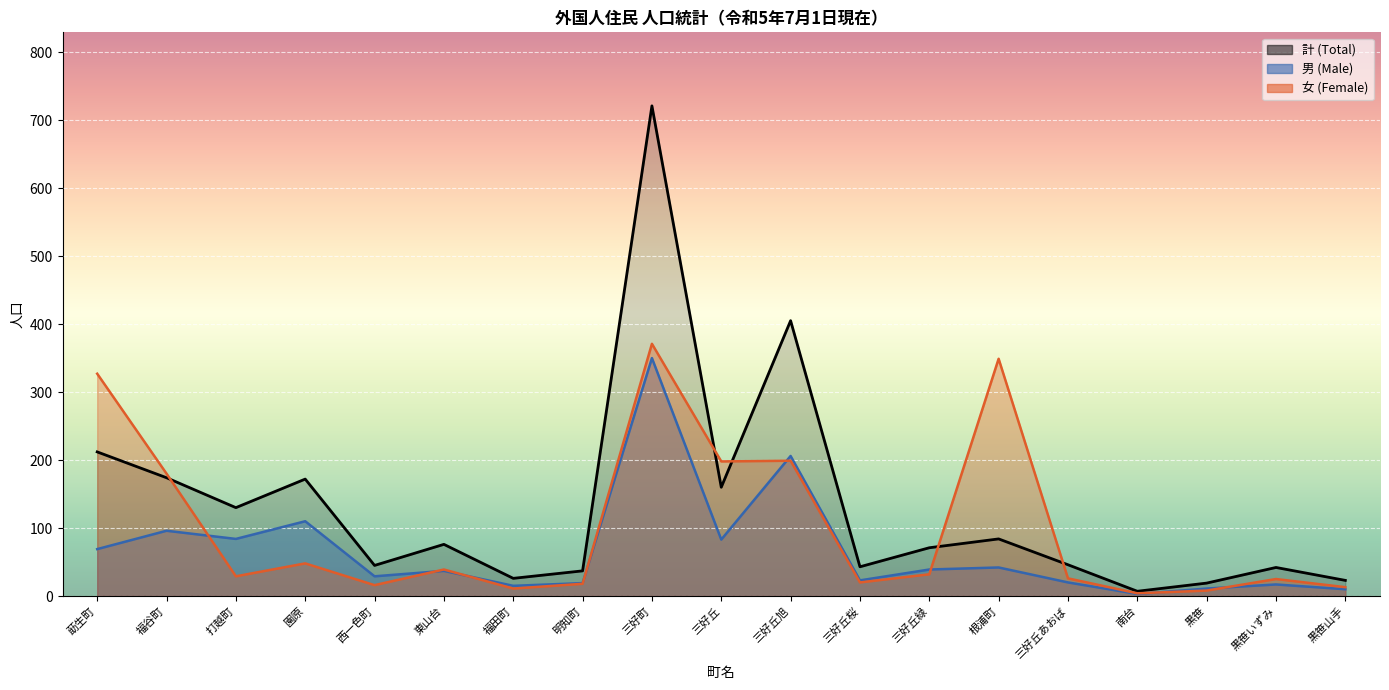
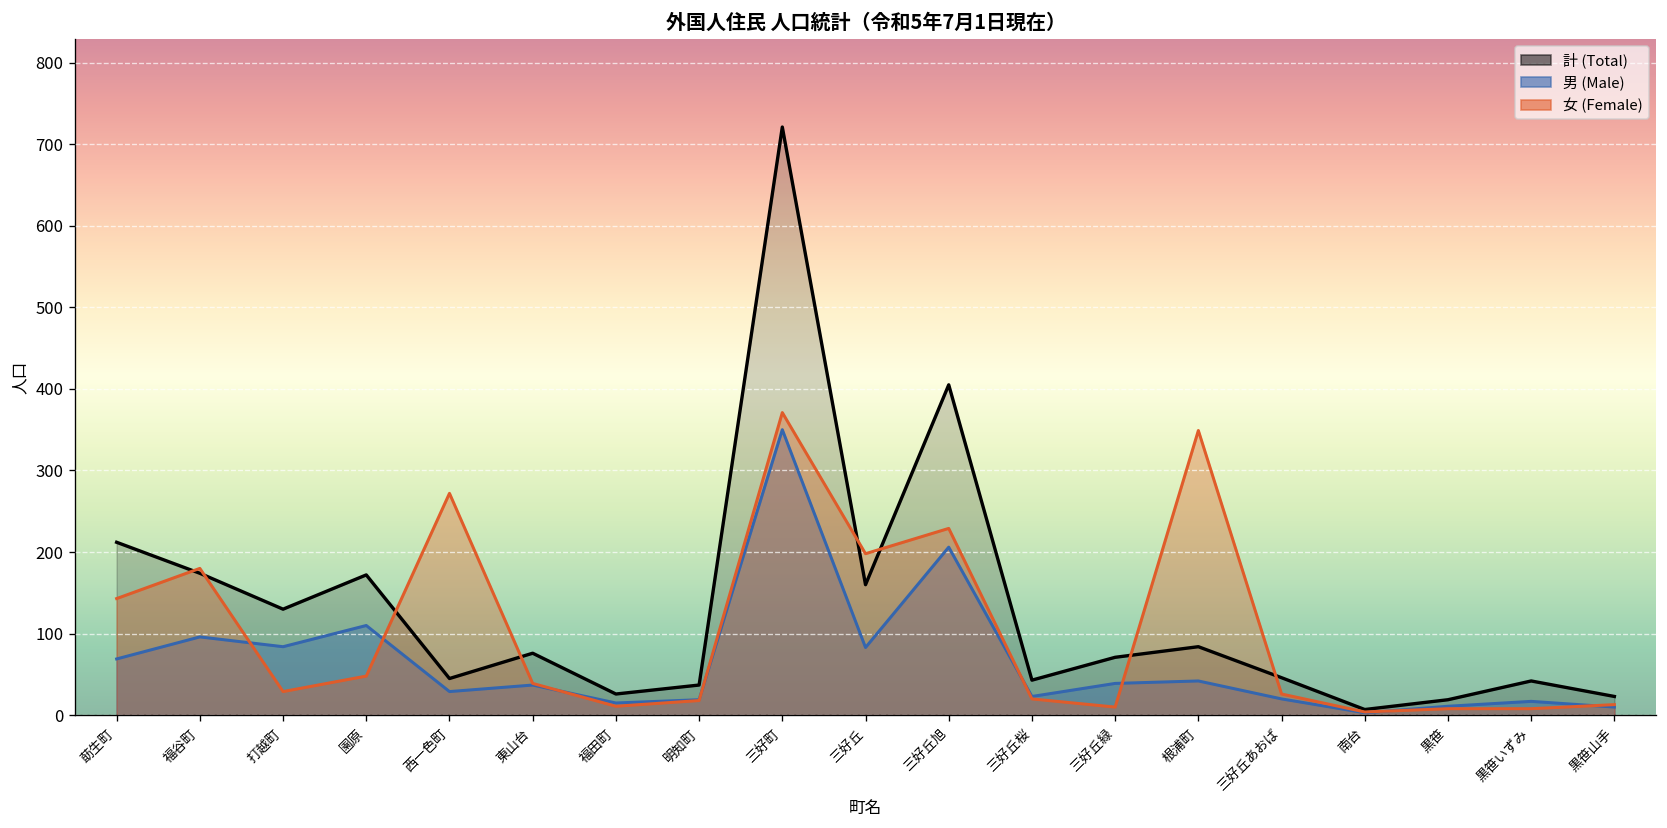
女 (Female), 莇生町: 330 -> 140
女 (Female), 西一色町: 20 -> 270
女 (Female), 三好丘旭: 200 -> 230
女 (Female), 三好丘緑: 30 -> 10
女 (Female), 黒笹いずみ: 30 -> 10
